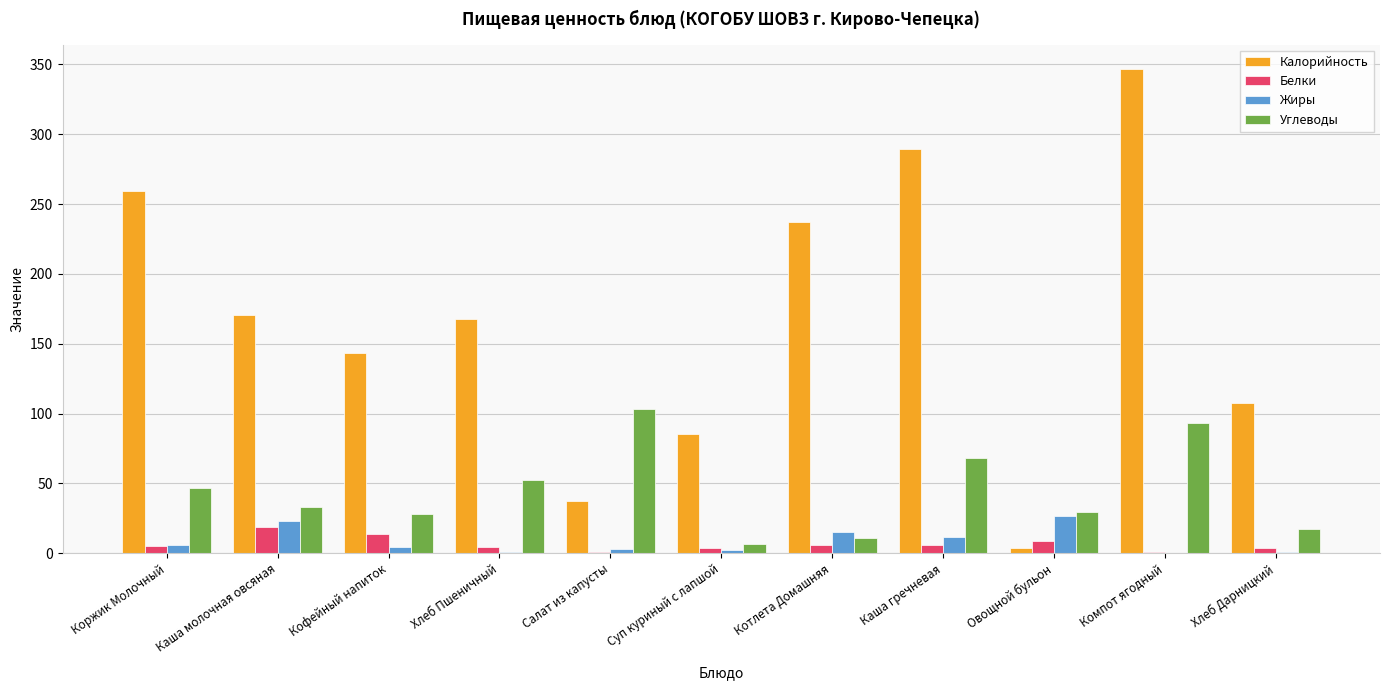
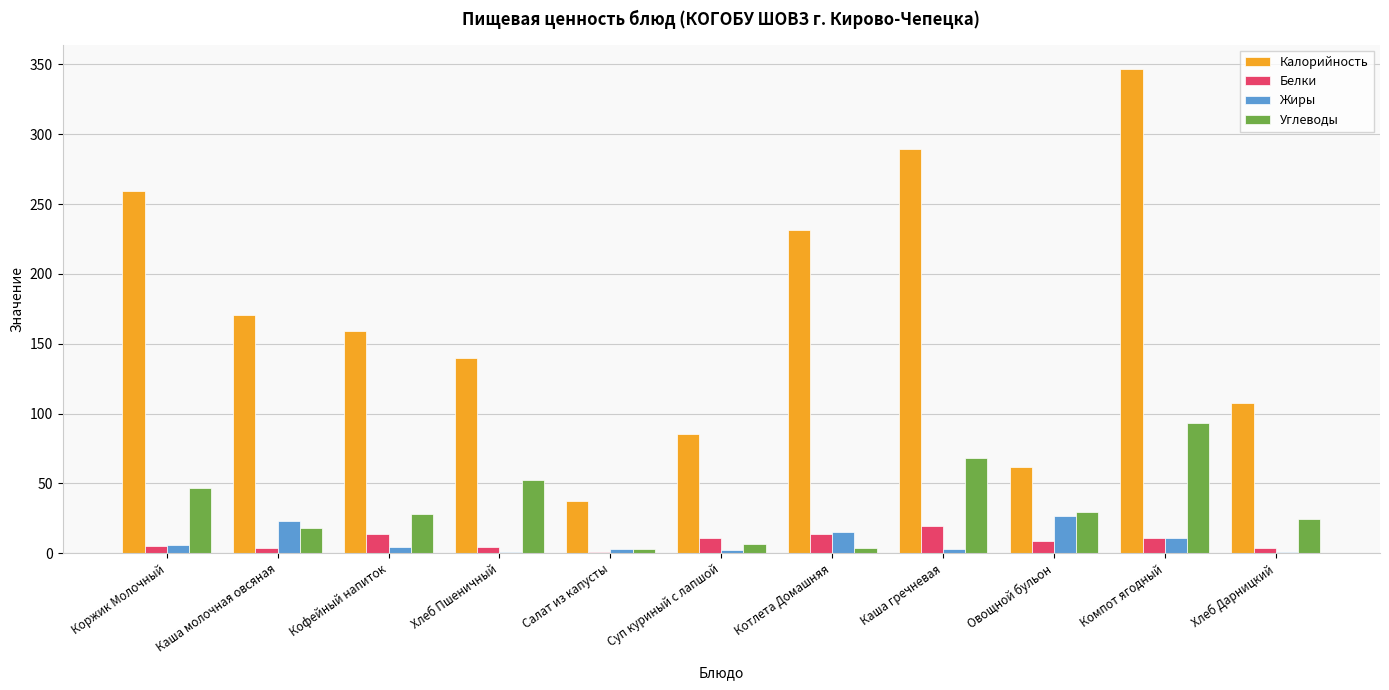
Белки, Каша молочная овсяная: 19 -> 4
Углеводы, Каша молочная овсяная: 33 -> 18
Калорийность, Кофейный напиток: 143 -> 159
Калорийность, Хлеб Пшеничный: 168 -> 140
Углеводы, Салат из капусты: 103 -> 3
Белки, Суп куриный с лапшой: 4 -> 11
Калорийность, Котлета Домашняя: 238 -> 231
Белки, Котлета Домашняя: 6 -> 14
Углеводы, Котлета Домашняя: 11 -> 4
Белки, Каша гречневая: 6 -> 20
Жиры, Каша гречневая: 12 -> 3
Калорийность, Овощной бульон: 3 -> 62
Белки, Компот ягодный: 1 -> 11
Жиры, Компот ягодный: 0 -> 11
Углеводы, Хлеб Дарницкий: 17 -> 25
